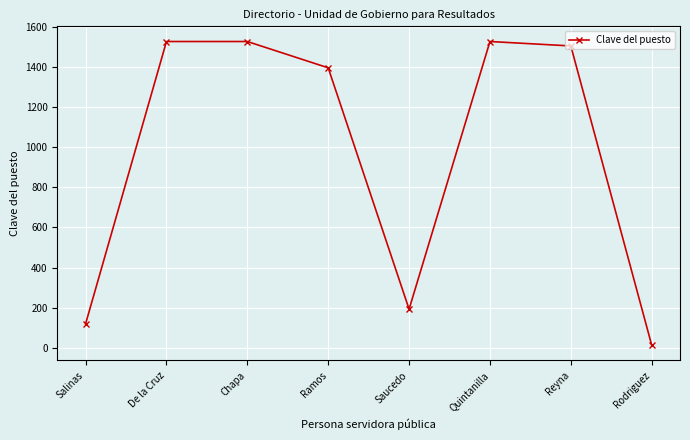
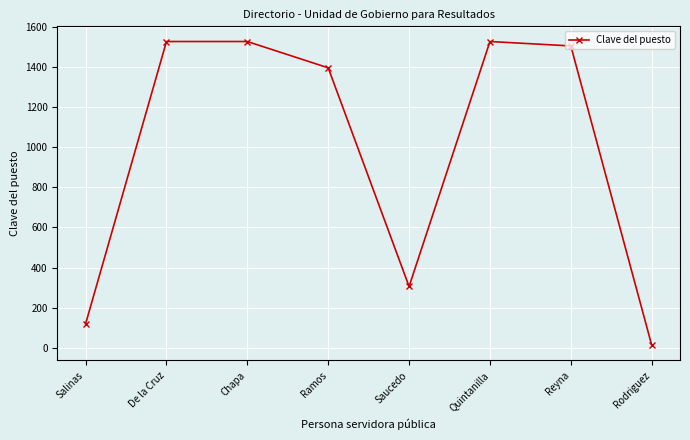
Saucedo: 190 -> 310
